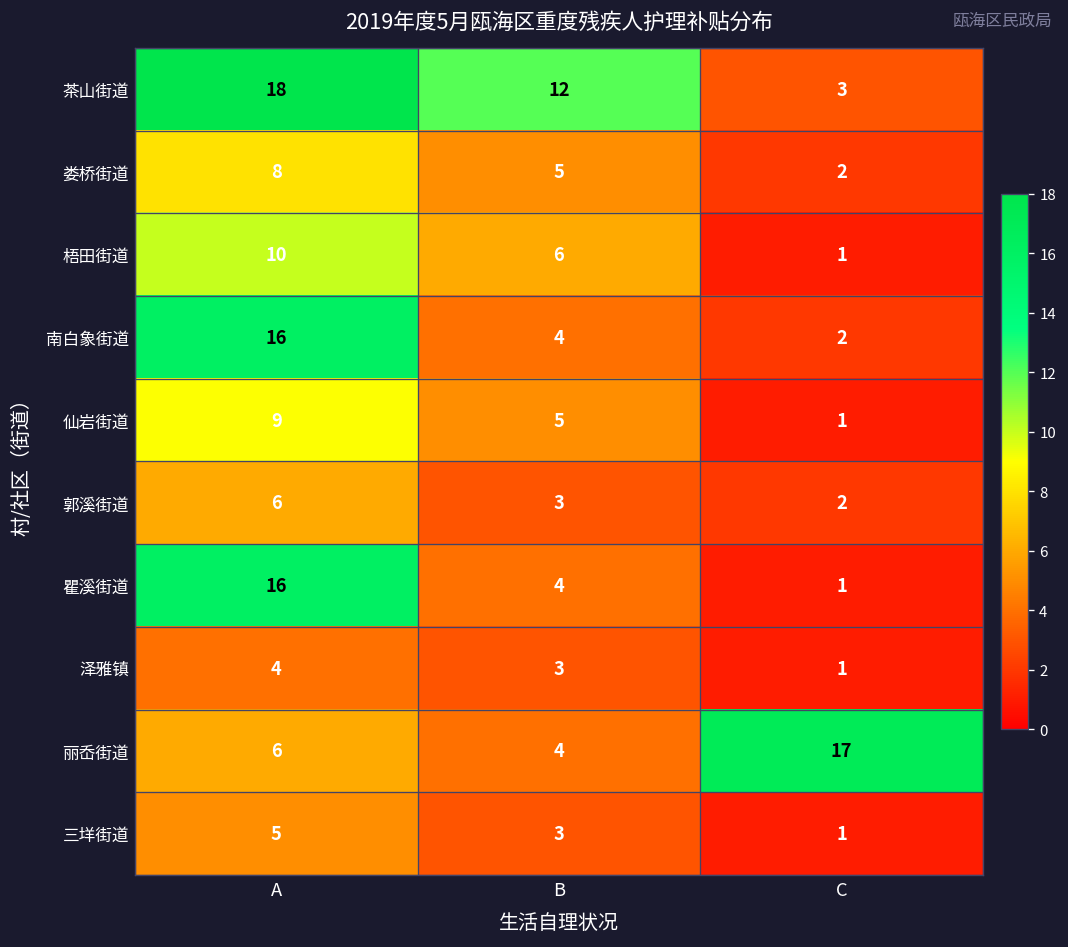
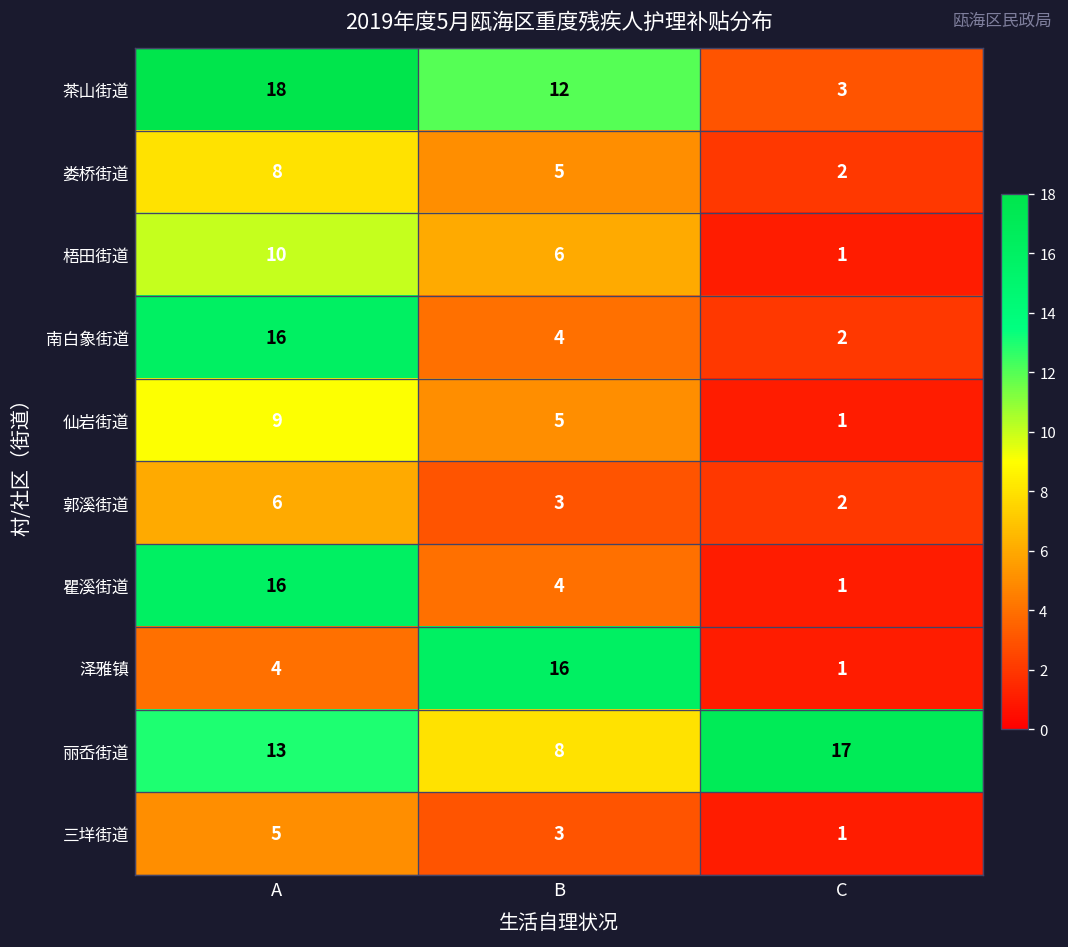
泽雅镇, B: 3 -> 16
丽岙街道, A: 6 -> 13
丽岙街道, B: 4 -> 8
